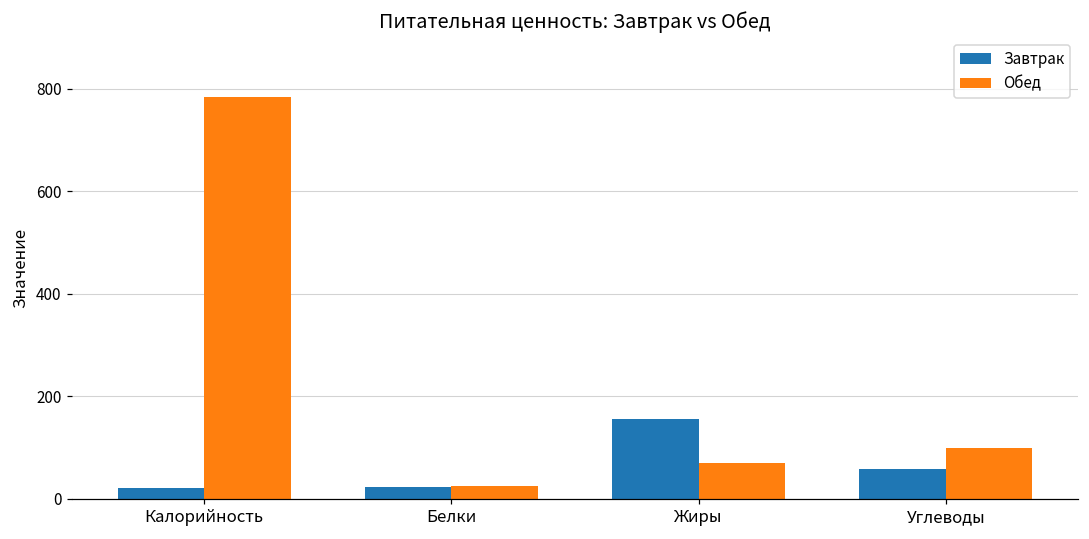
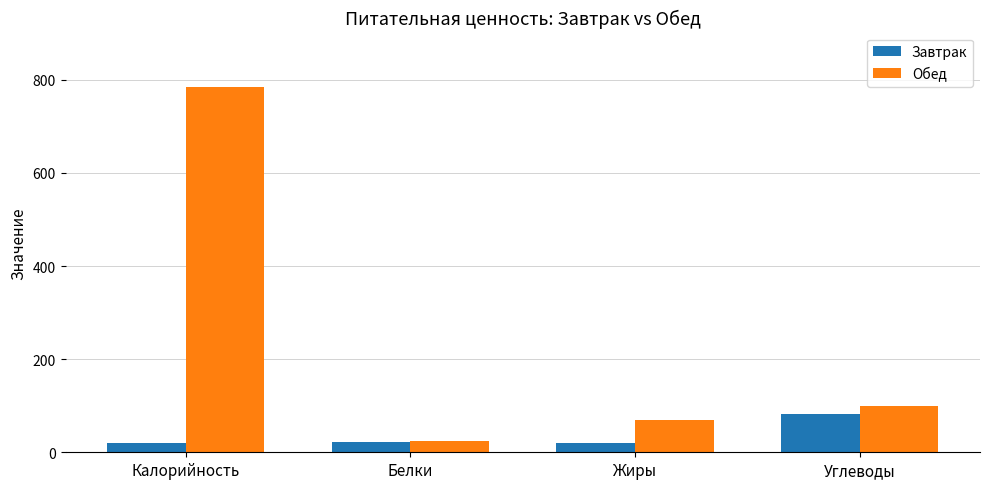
Завтрак, Жиры: 160 -> 20
Завтрак, Углеводы: 60 -> 80
